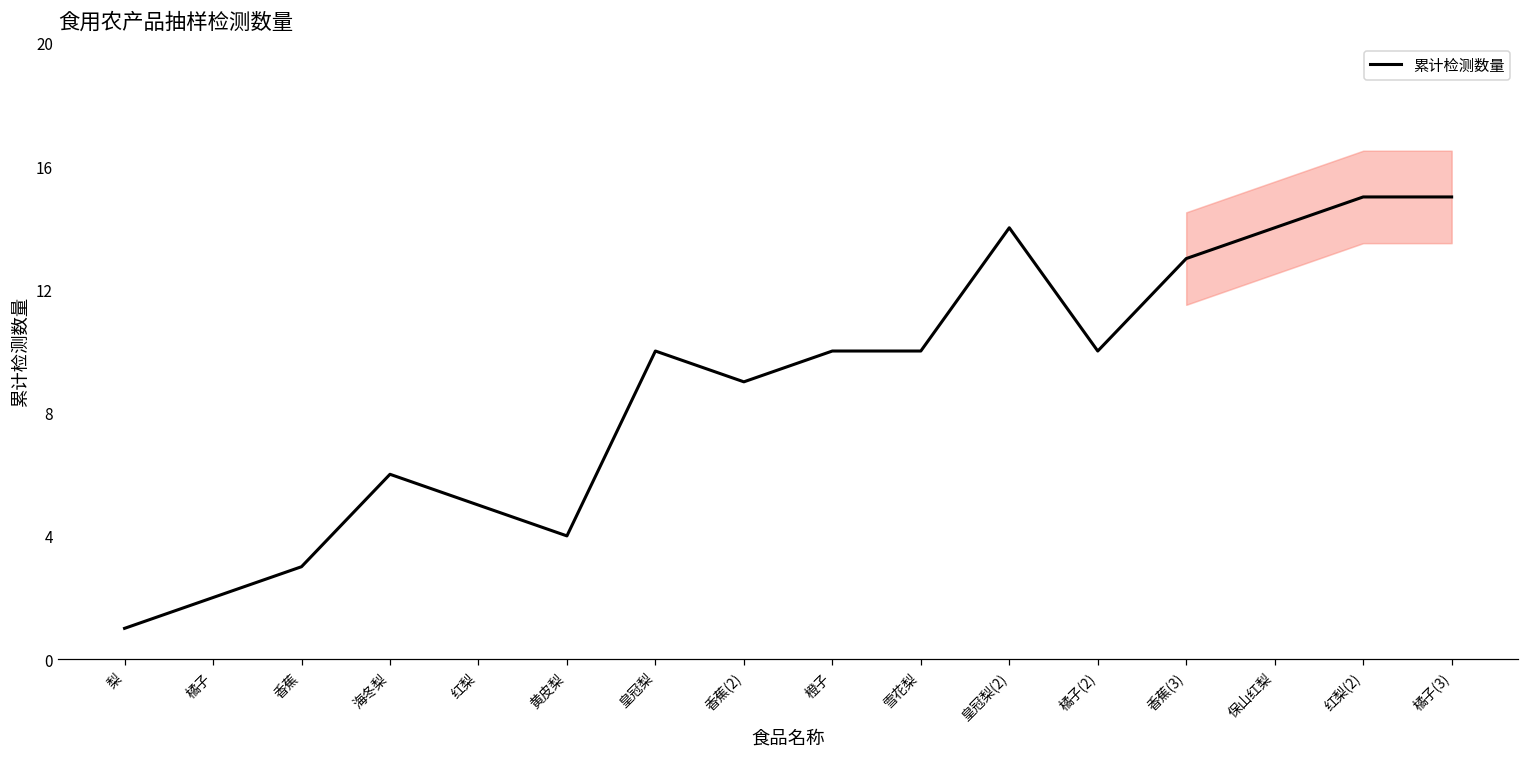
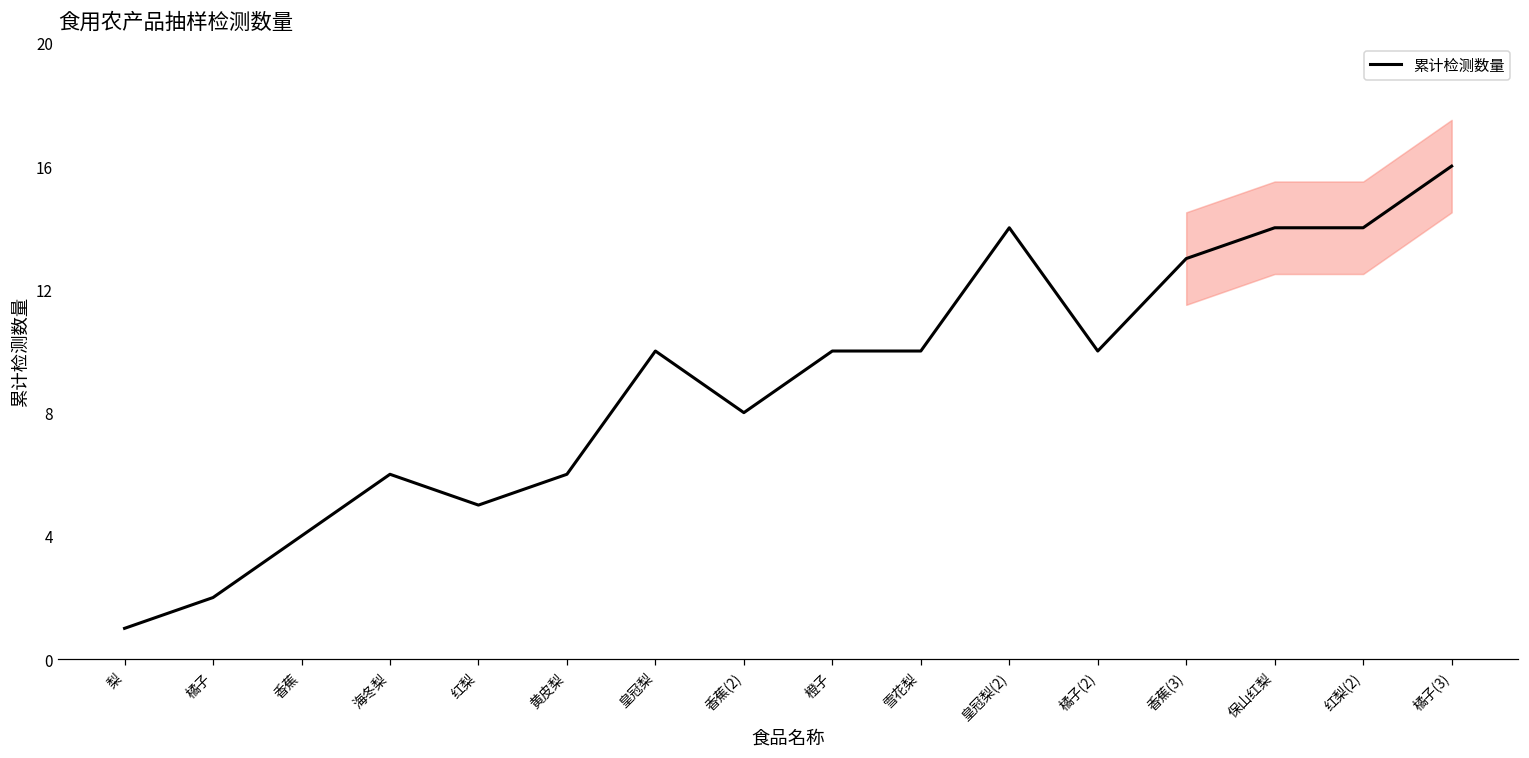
累计检测数量, 香蕉: 3 -> 4
累计检测数量, 黄皮梨: 4 -> 6
累计检测数量, 香蕉(2): 9 -> 8
累计检测数量, 红梨(2): 15 -> 14
累计检测数量, 橘子(3): 15 -> 16
